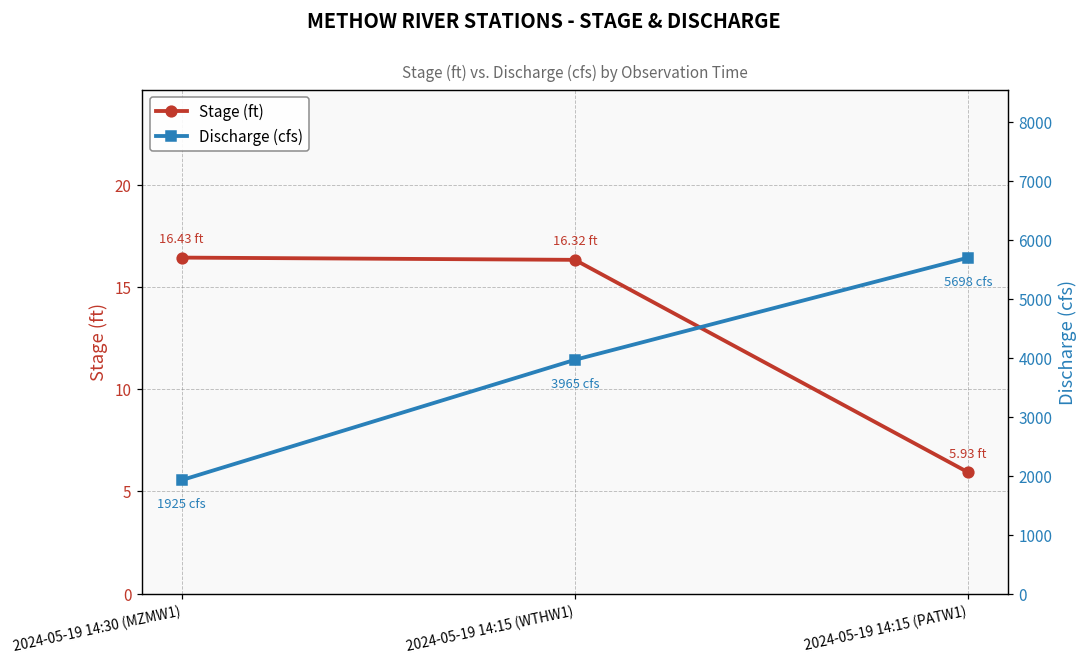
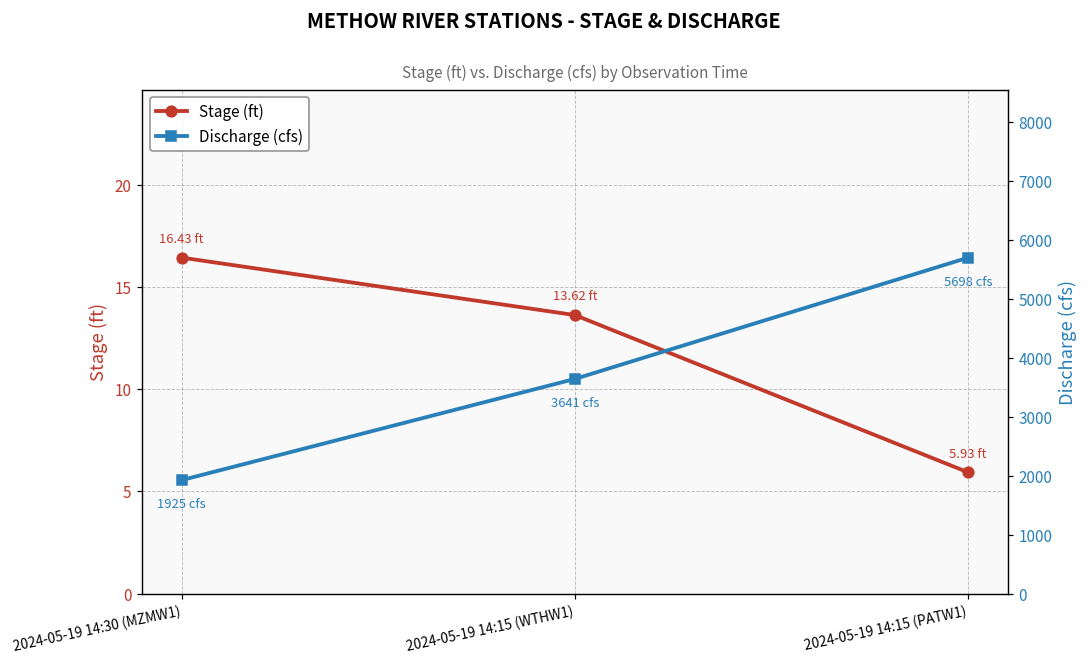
Stage (ft), 2024-05-19 14:15 (WTHW1): 16.32 -> 13.62
Discharge (cfs), 2024-05-19 14:15 (WTHW1): 3965 -> 3641
